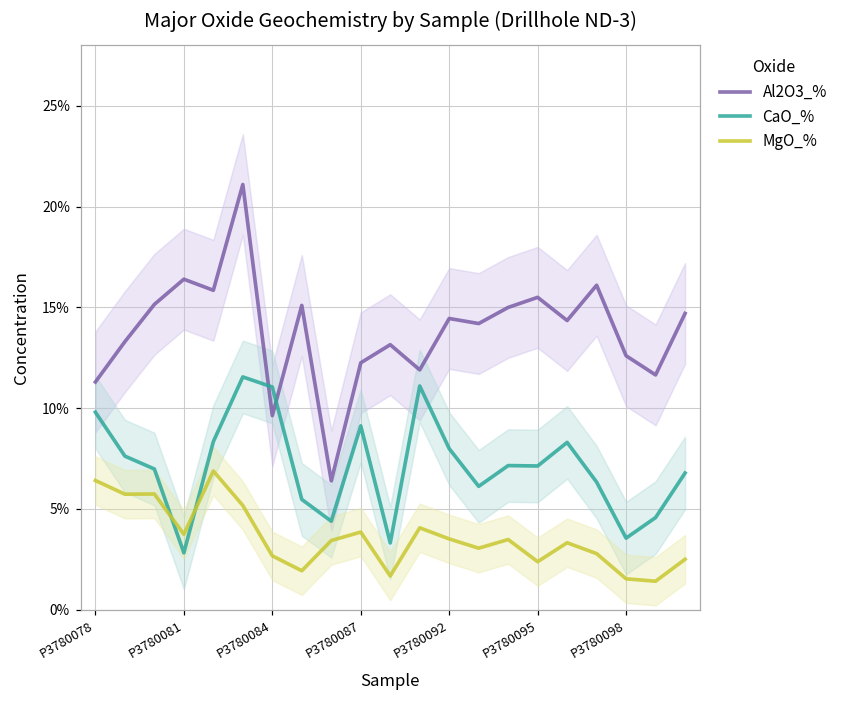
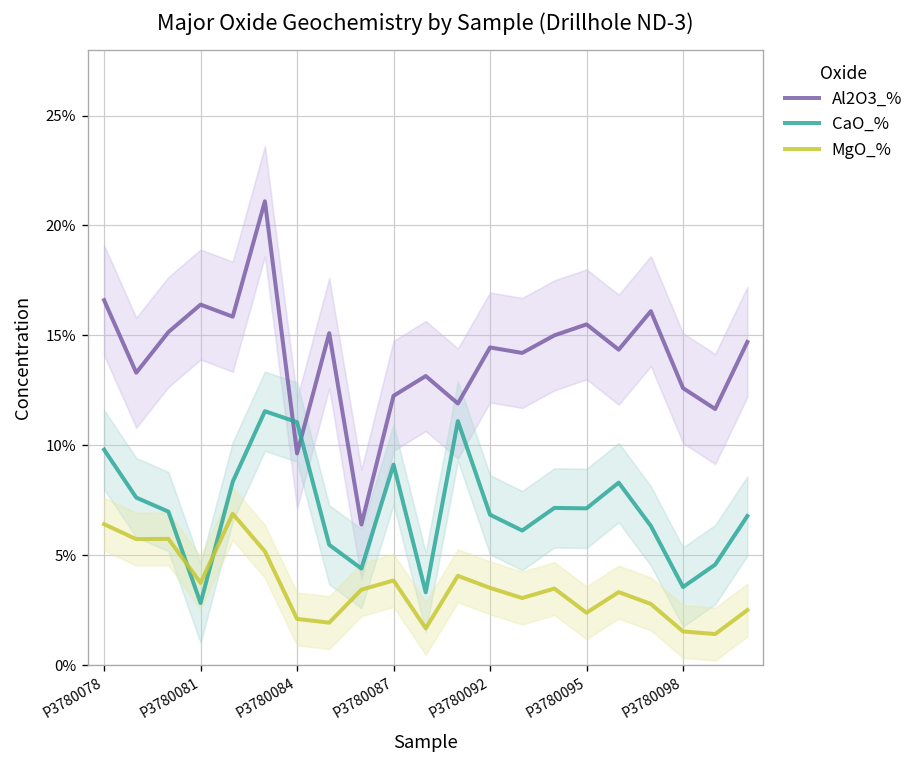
Al2O3_%, P3780078: 11.3% -> 16.6%
MgO_%, P3780084: 2.7% -> 2.1%
CaO_%, P3780092: 8.0% -> 6.8%
